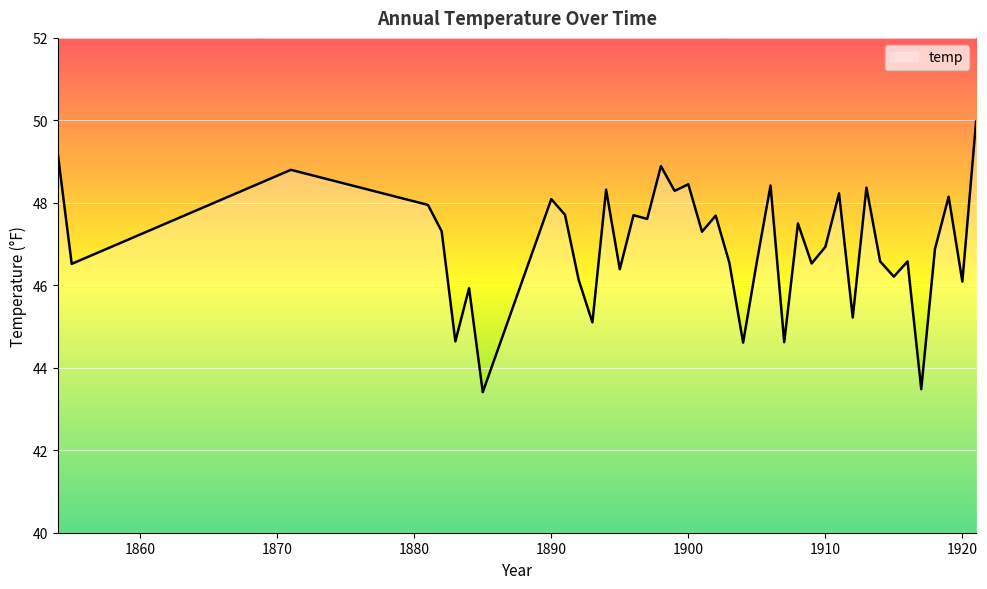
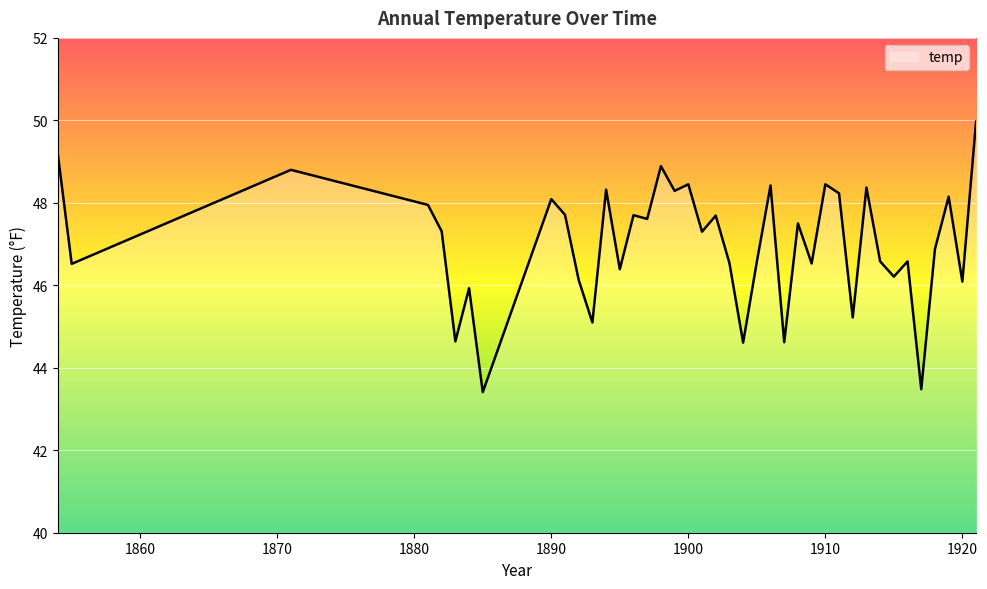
1910: 46.9 -> 48.5
